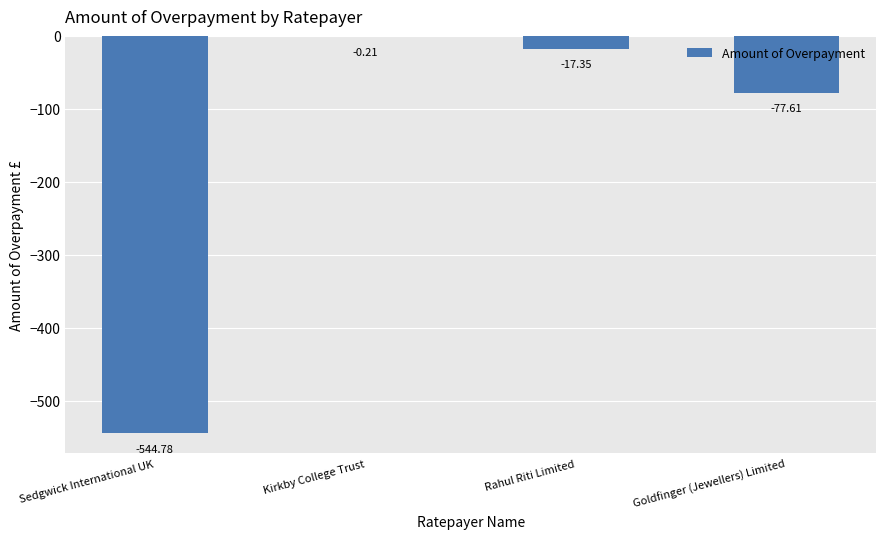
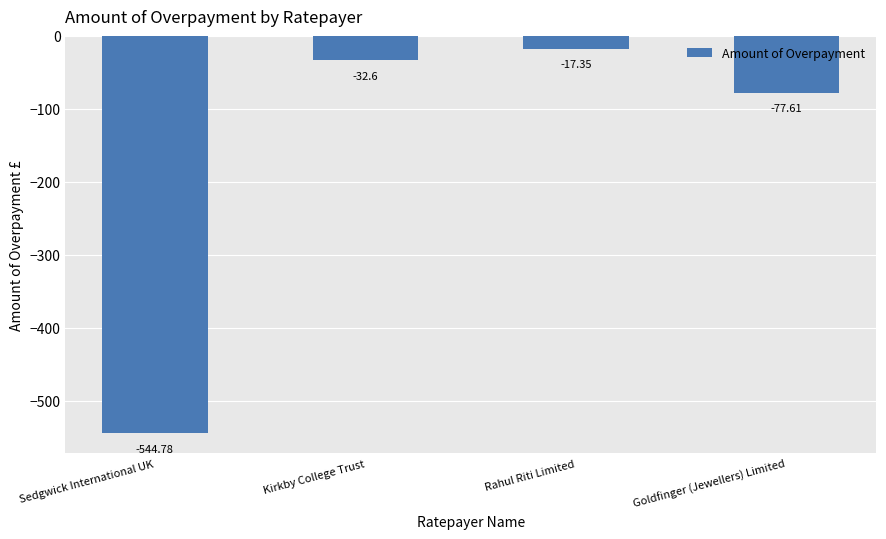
Kirkby College Trust: -0.21 -> -32.6
